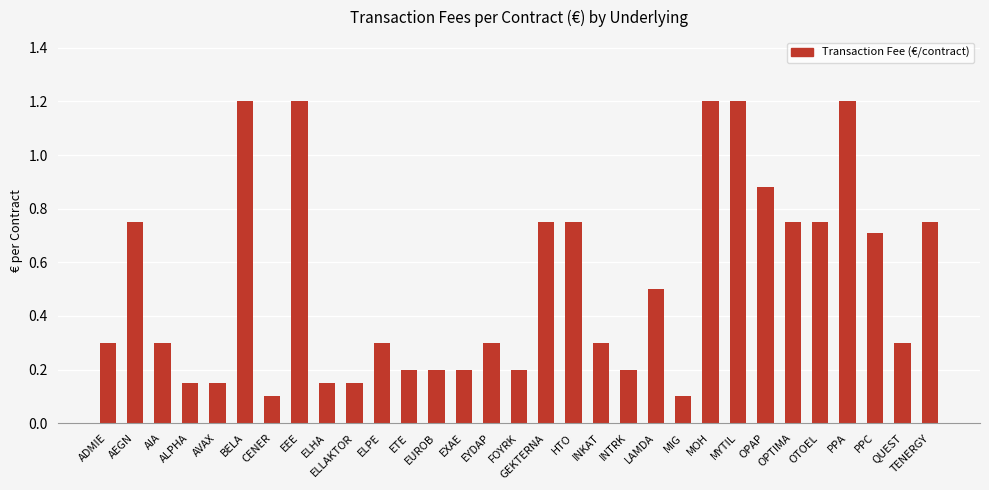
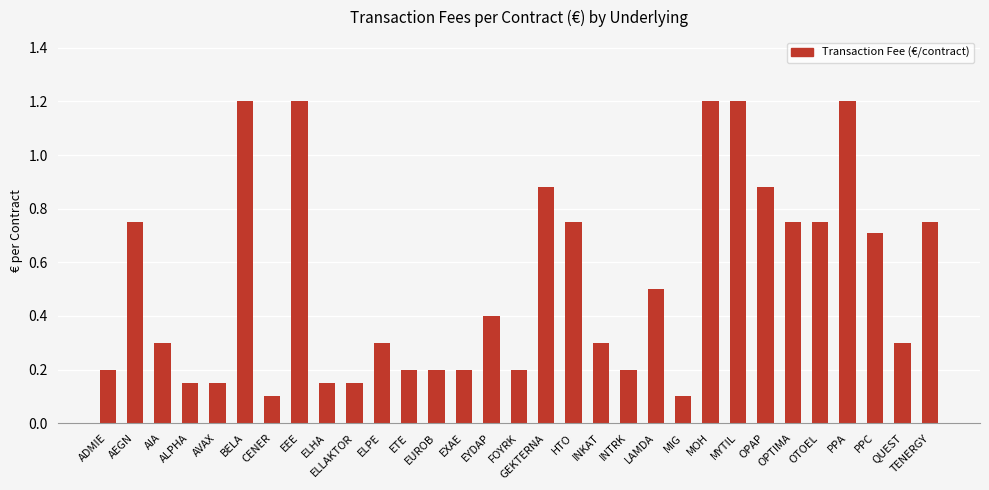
ADMIE: 0.3 -> 0.2
EYDAP: 0.3 -> 0.4
GEKTERNA: 0.75 -> 0.88
